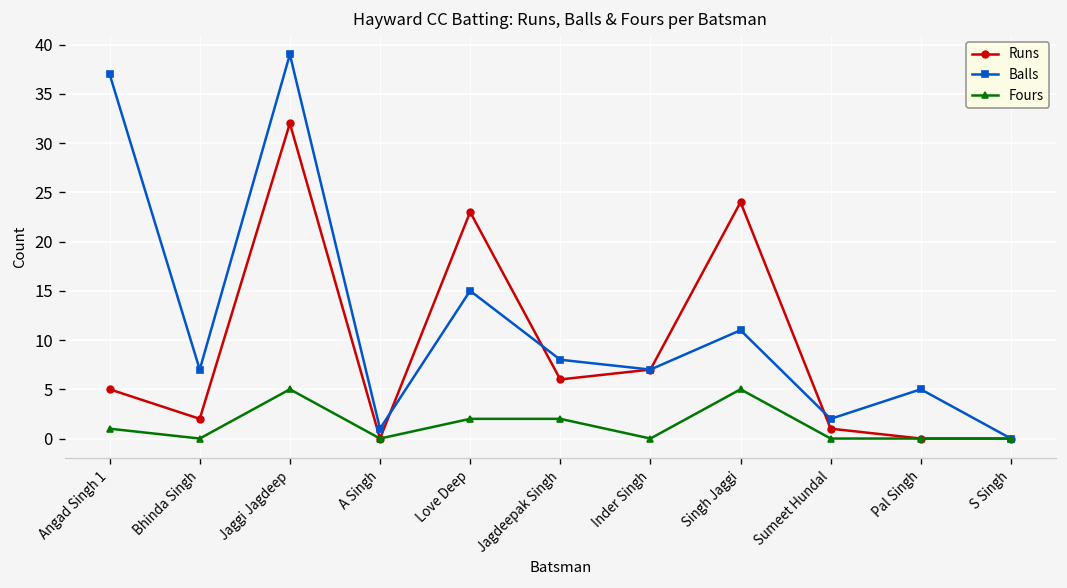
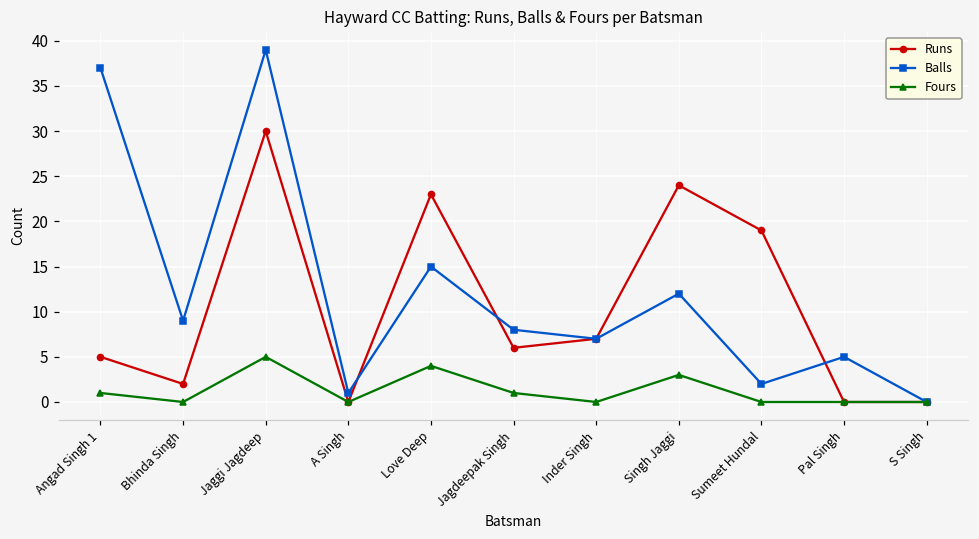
Balls, Bhinda Singh: 7 -> 9
Runs, Jaggi Jagdeep: 32 -> 30
Fours, Love Deep: 2 -> 4
Fours, Jagdeepak Singh: 2 -> 1
Balls, Singh Jaggi: 11 -> 12
Fours, Singh Jaggi: 5 -> 3
Runs, Sumeet Hundal: 1 -> 19
